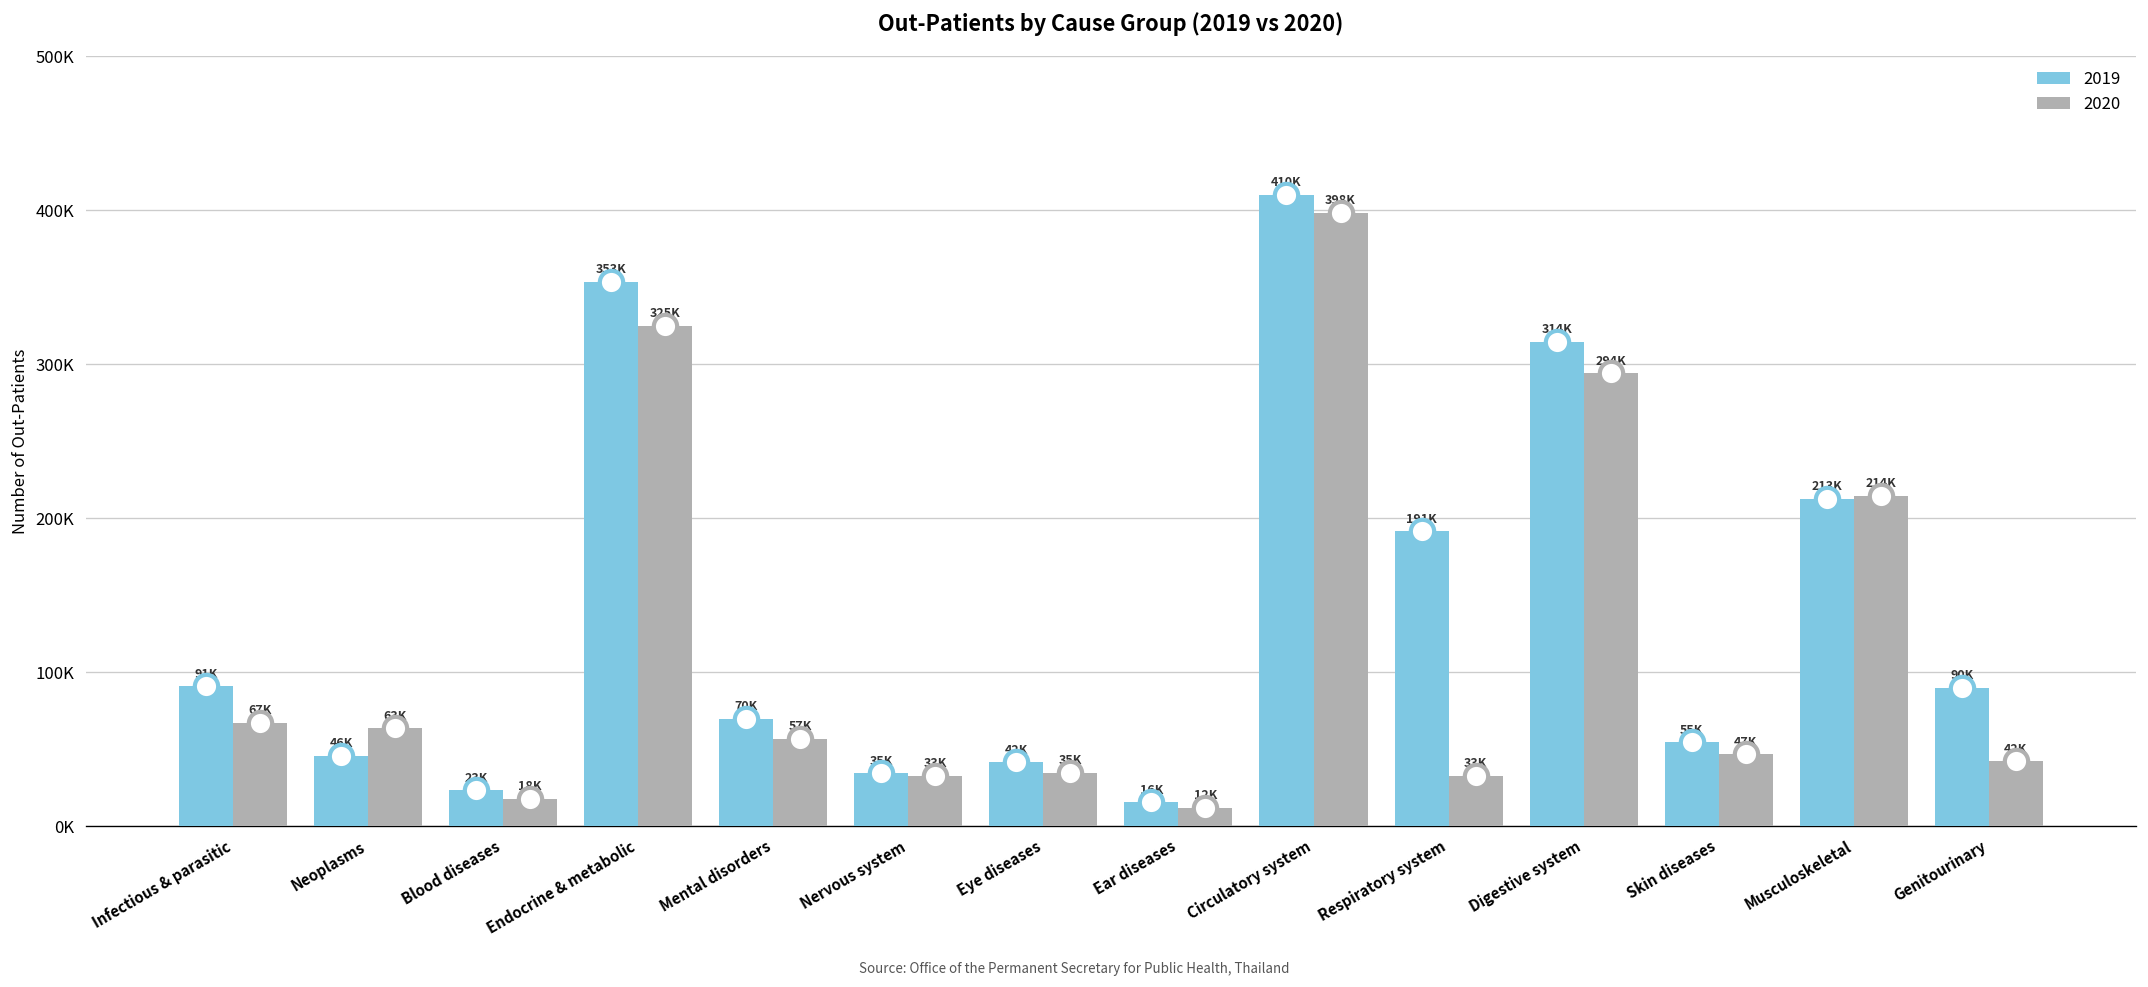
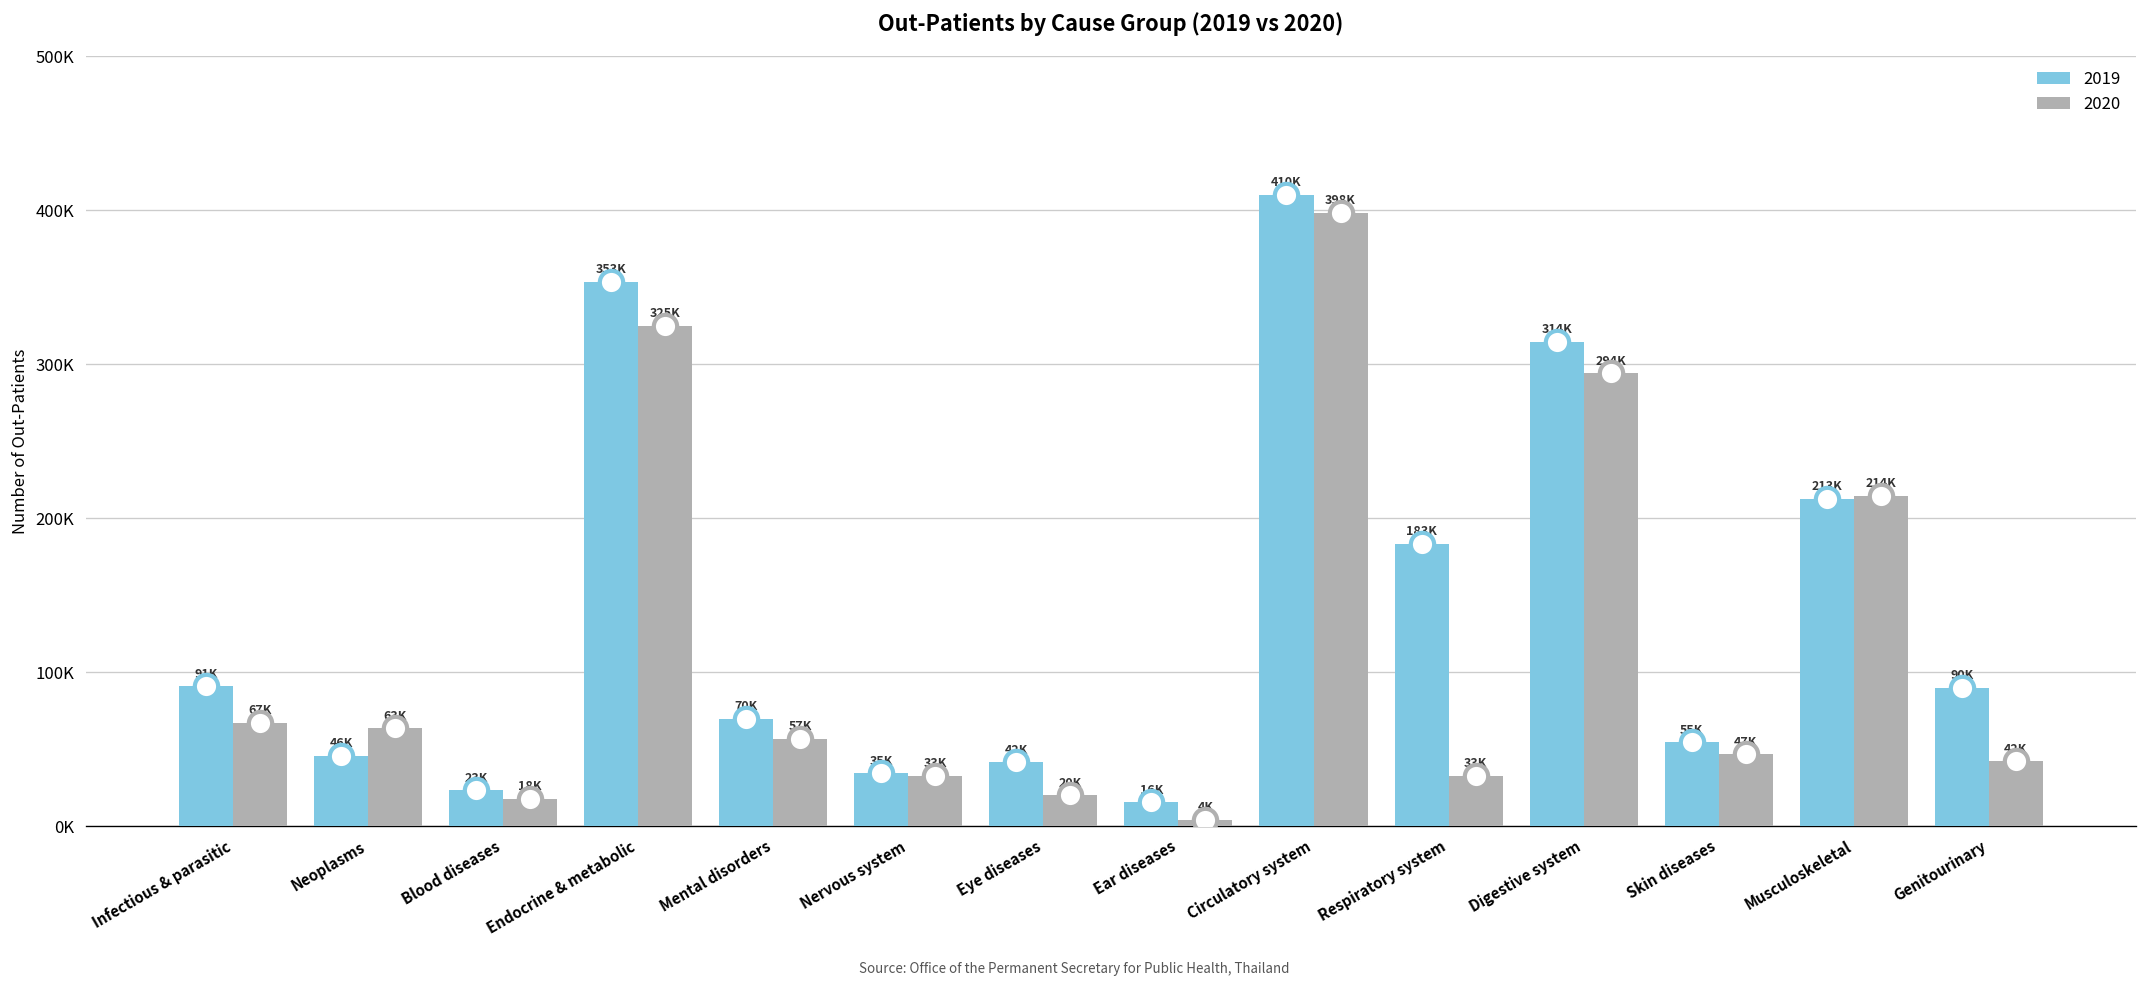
2020, Eye diseases: 35K -> 20K
2020, Ear diseases: 12K -> 4K
2019, Respiratory system: 191K -> 183K
